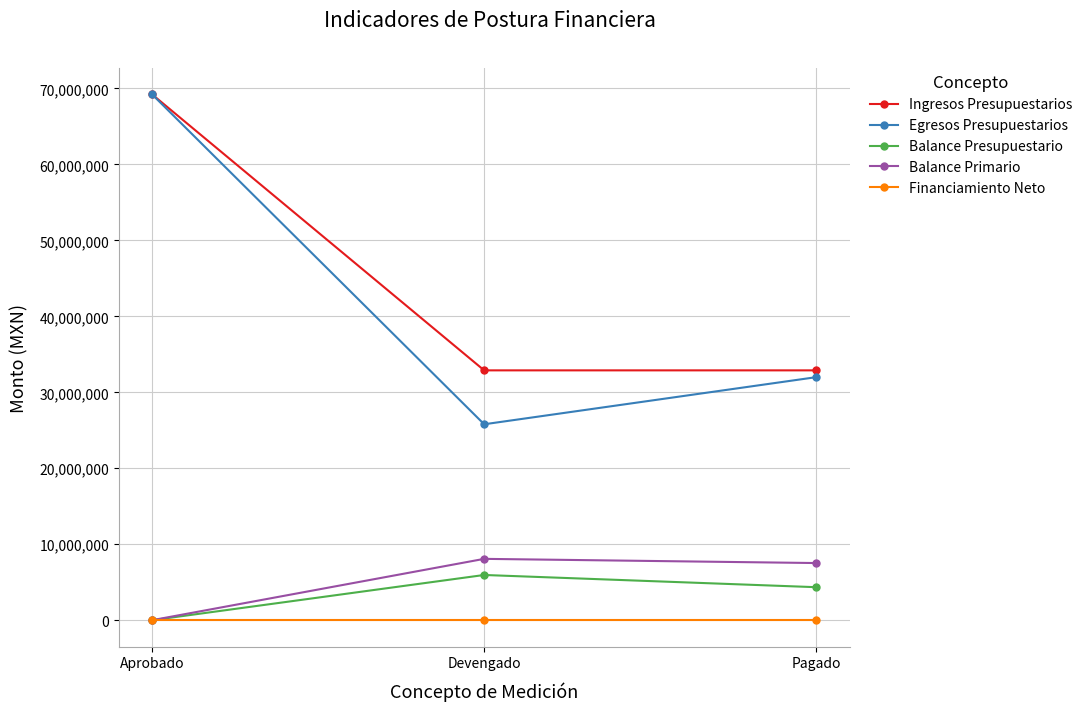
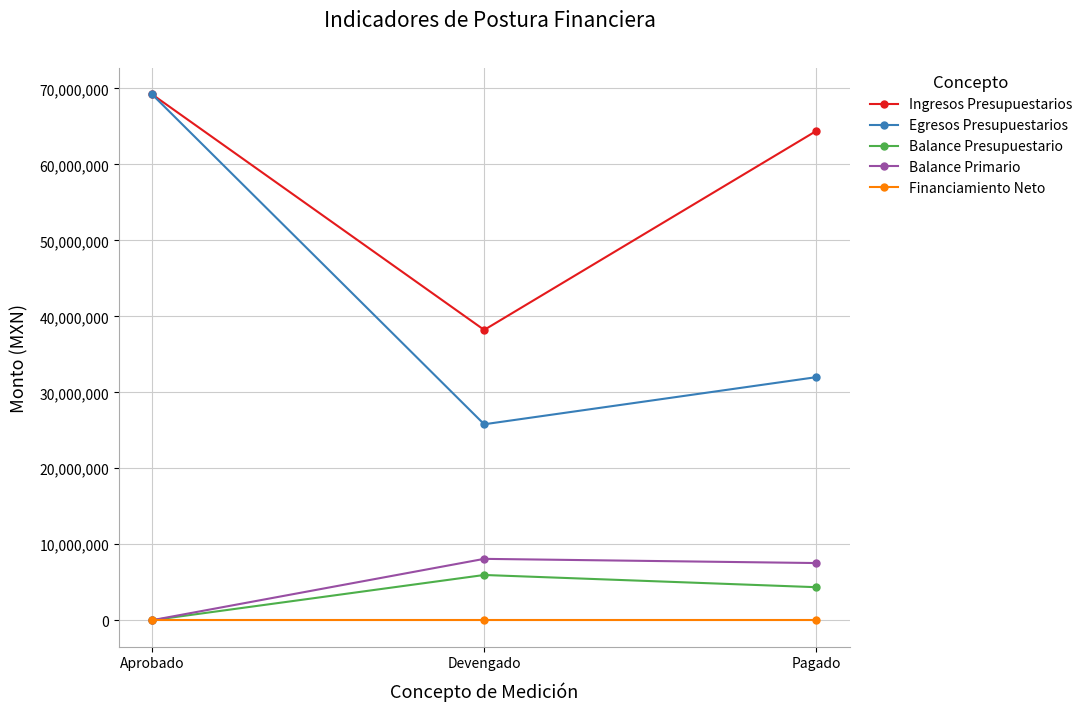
Ingresos Presupuestarios, Devengado: 33,000,000 -> 38,000,000
Ingresos Presupuestarios, Pagado: 33,000,000 -> 64,000,000
